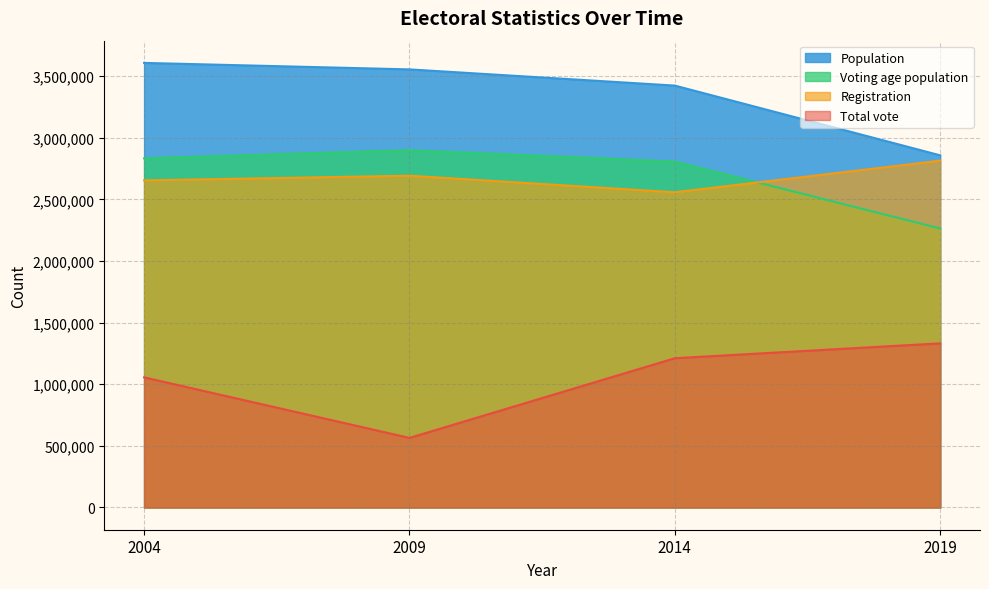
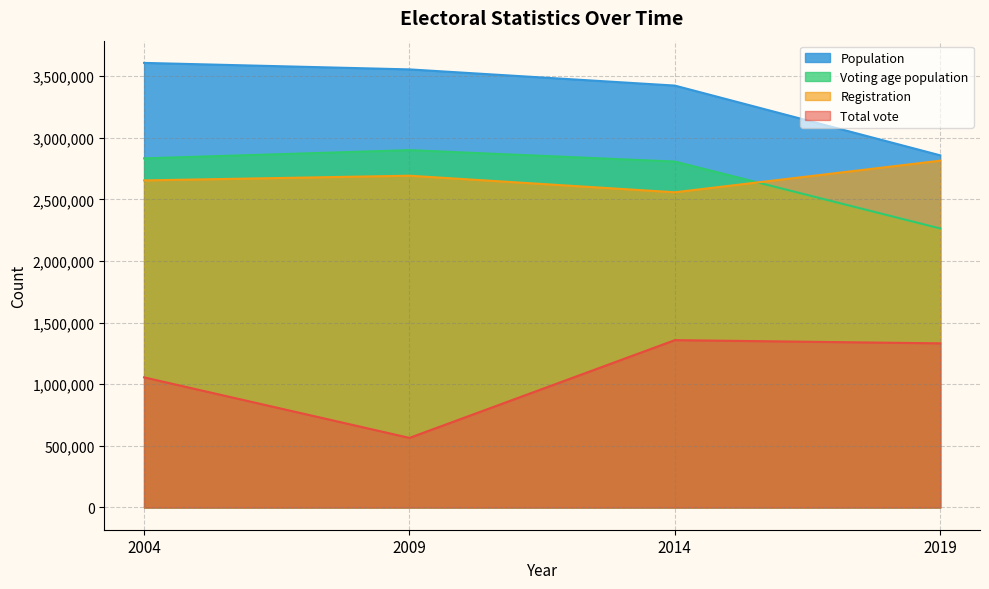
Total vote, 2014: 1,210,000 -> 1,360,000
